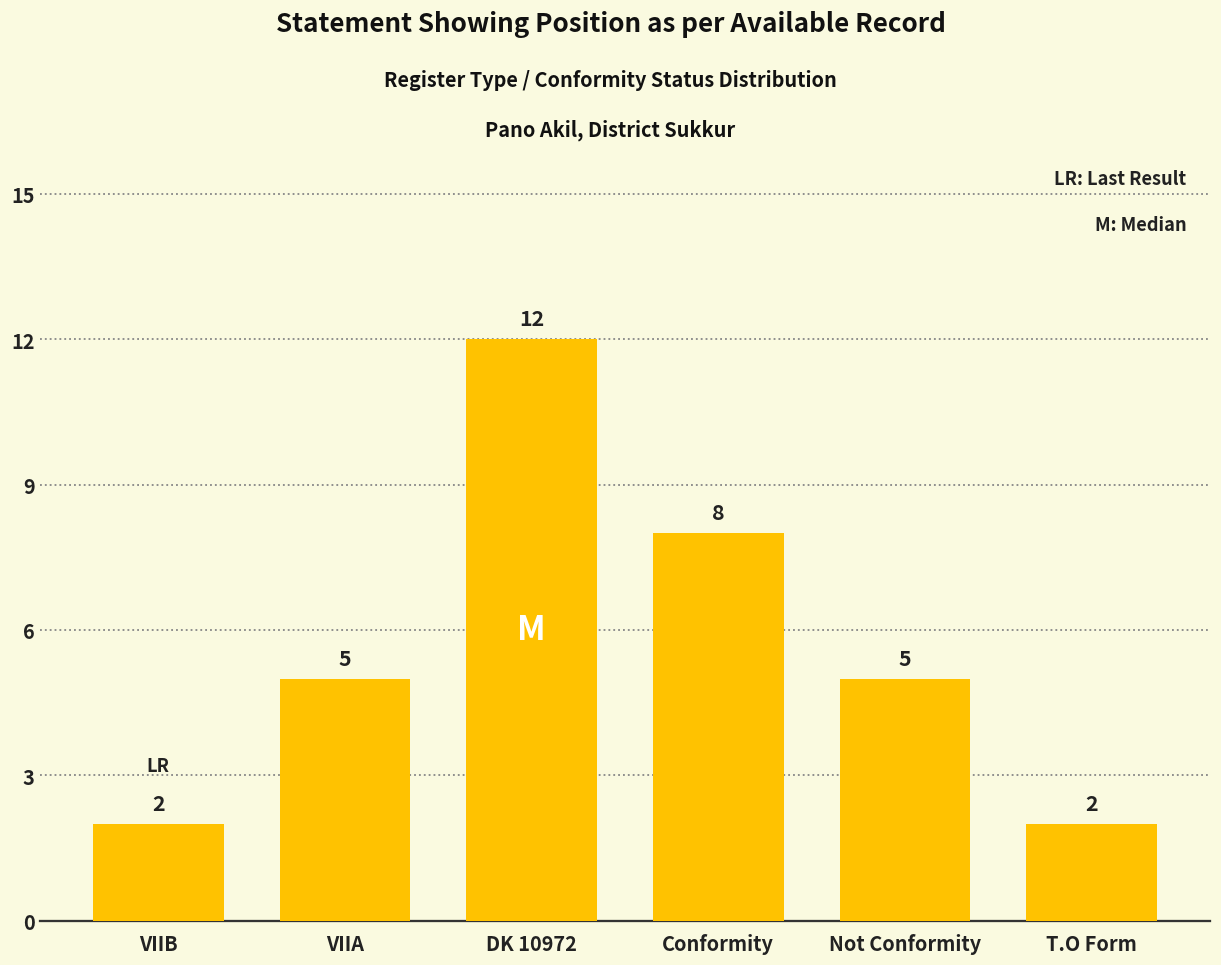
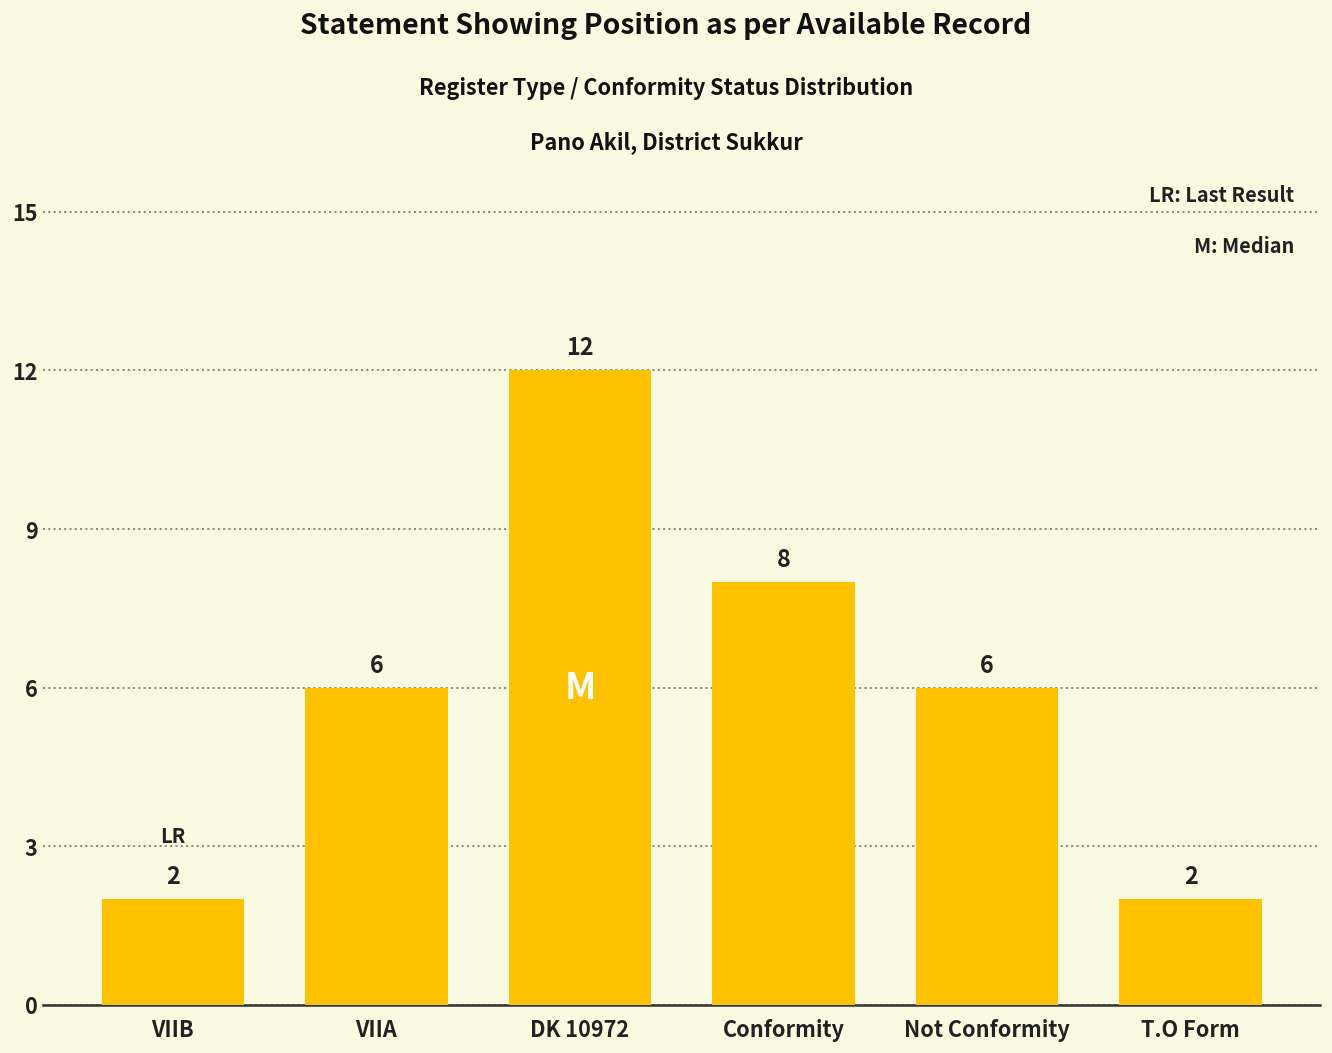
VIIA: 5 -> 6
Not Conformity: 5 -> 6
